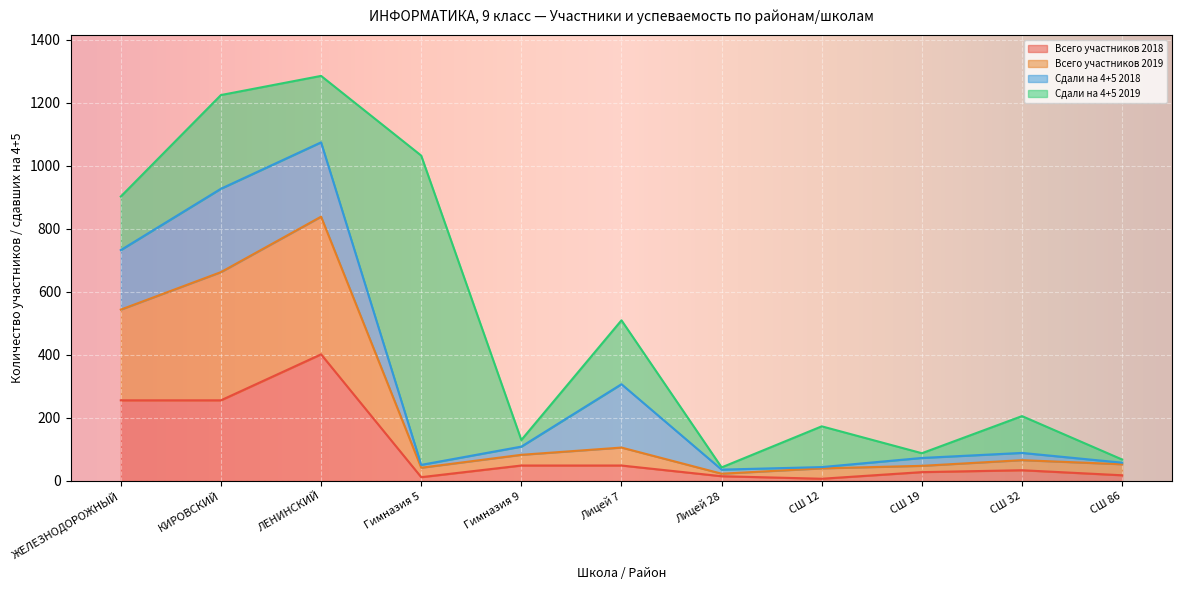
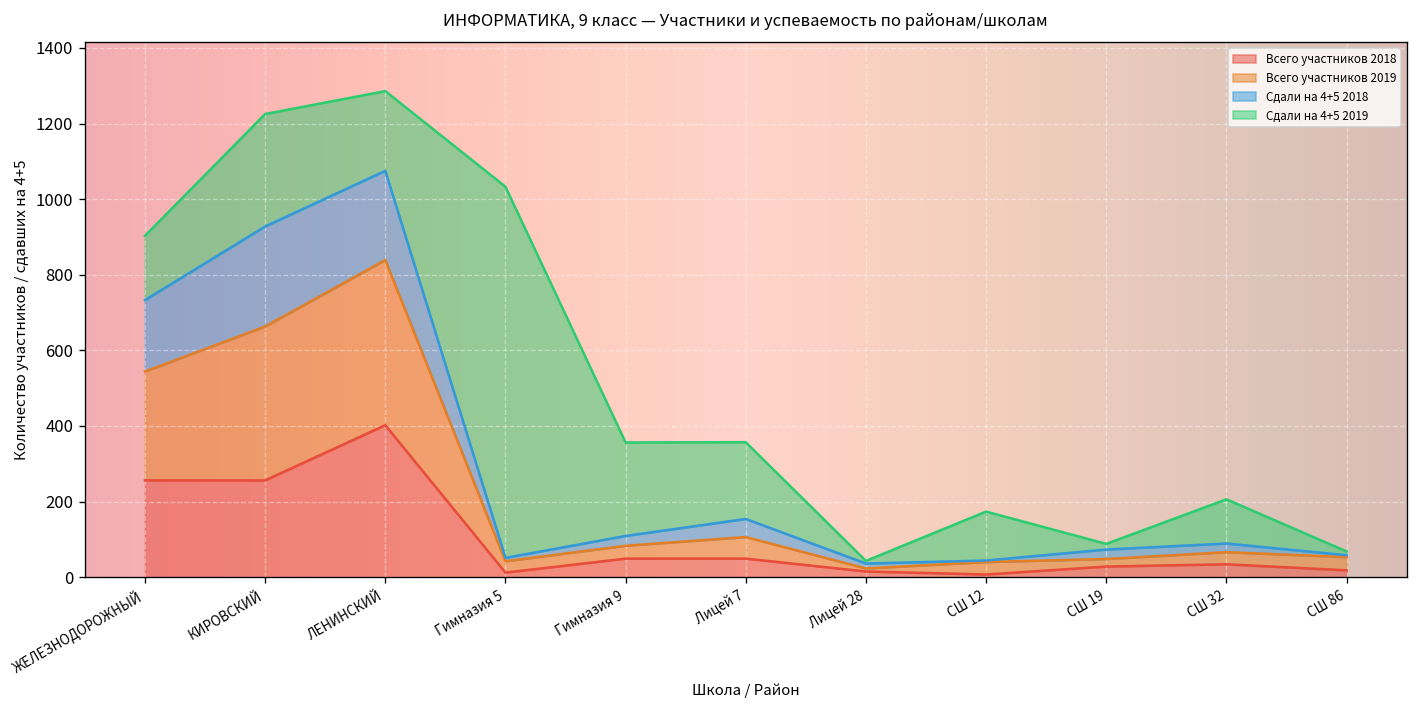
Сдали на 4+5 2019, Гимназия 9: 20 -> 250
Сдали на 4+5 2018, Лицей 7: 200 -> 50
